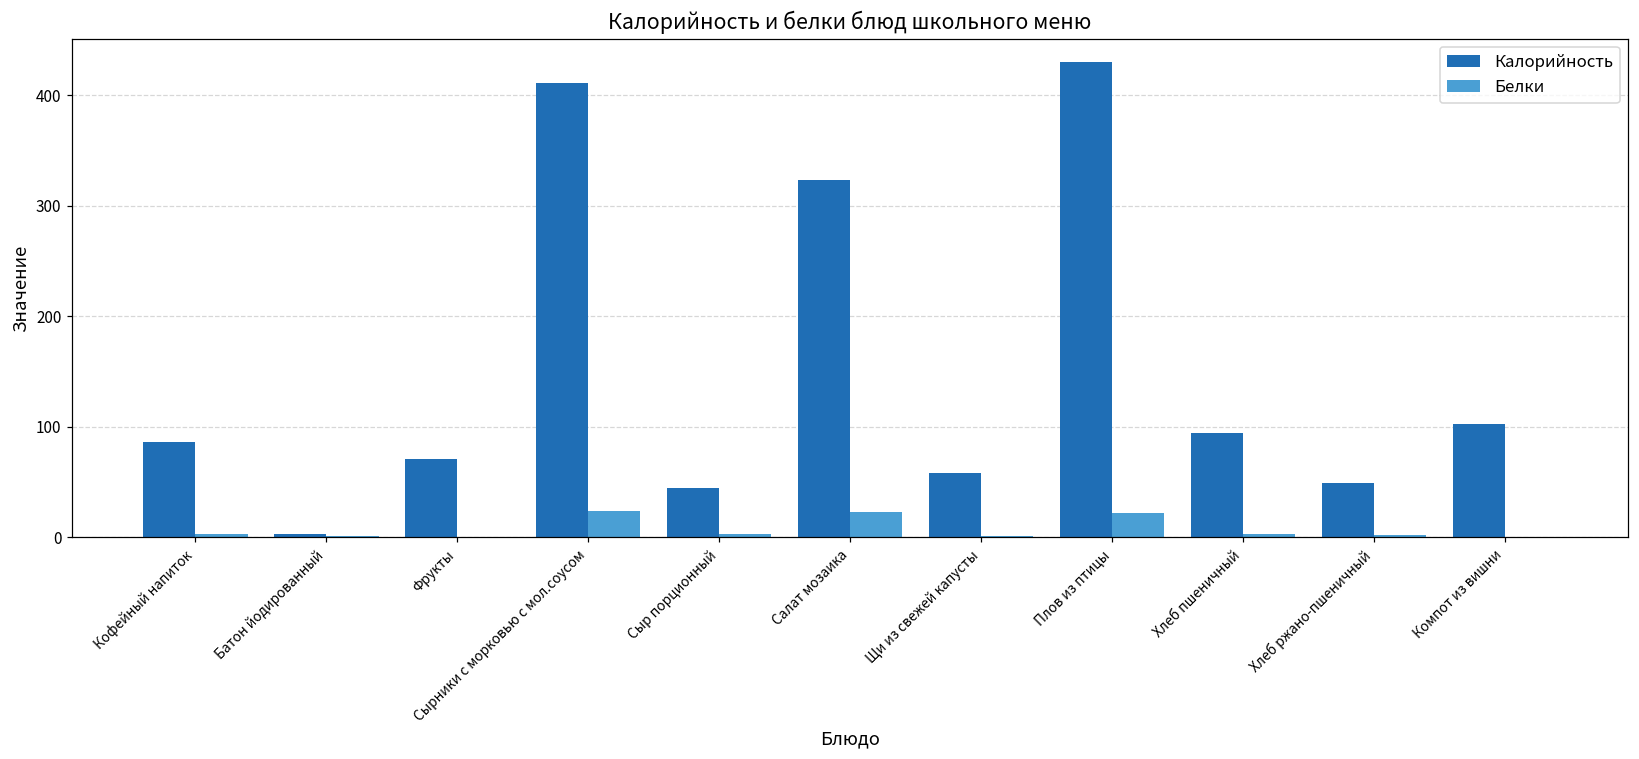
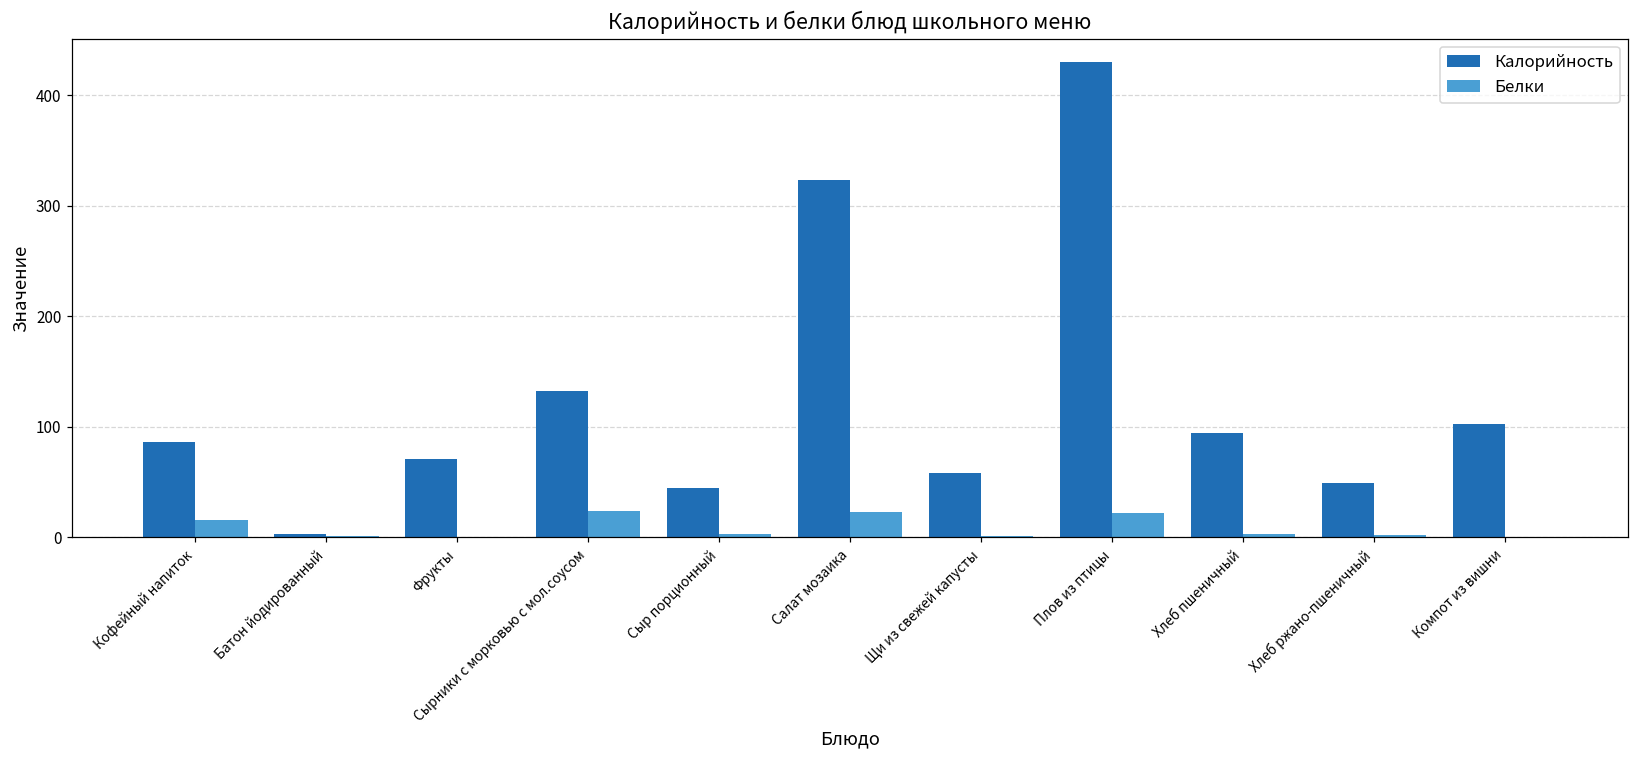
Белки, Кофейный напиток: 3 -> 16
Калорийность, Сырники с морковью с мол.соусом: 411 -> 133
